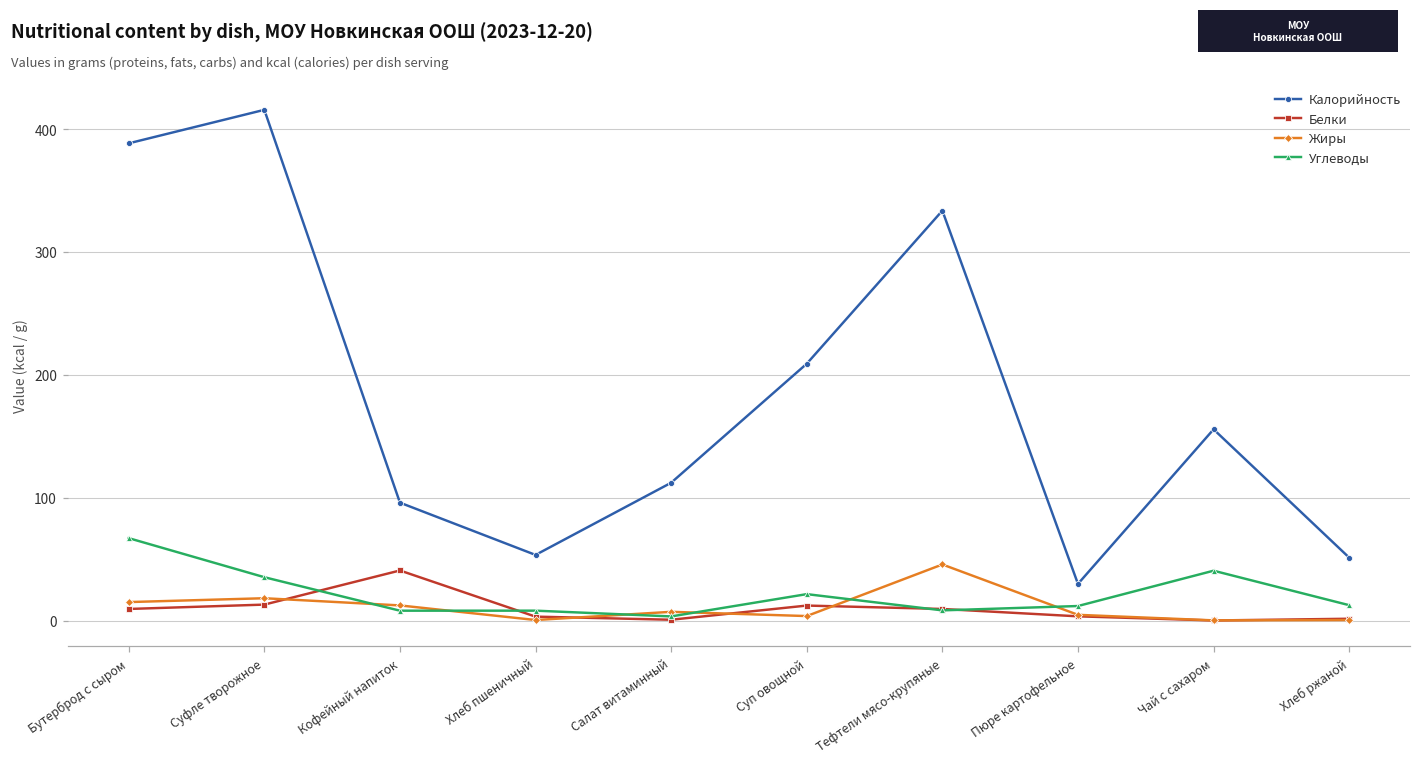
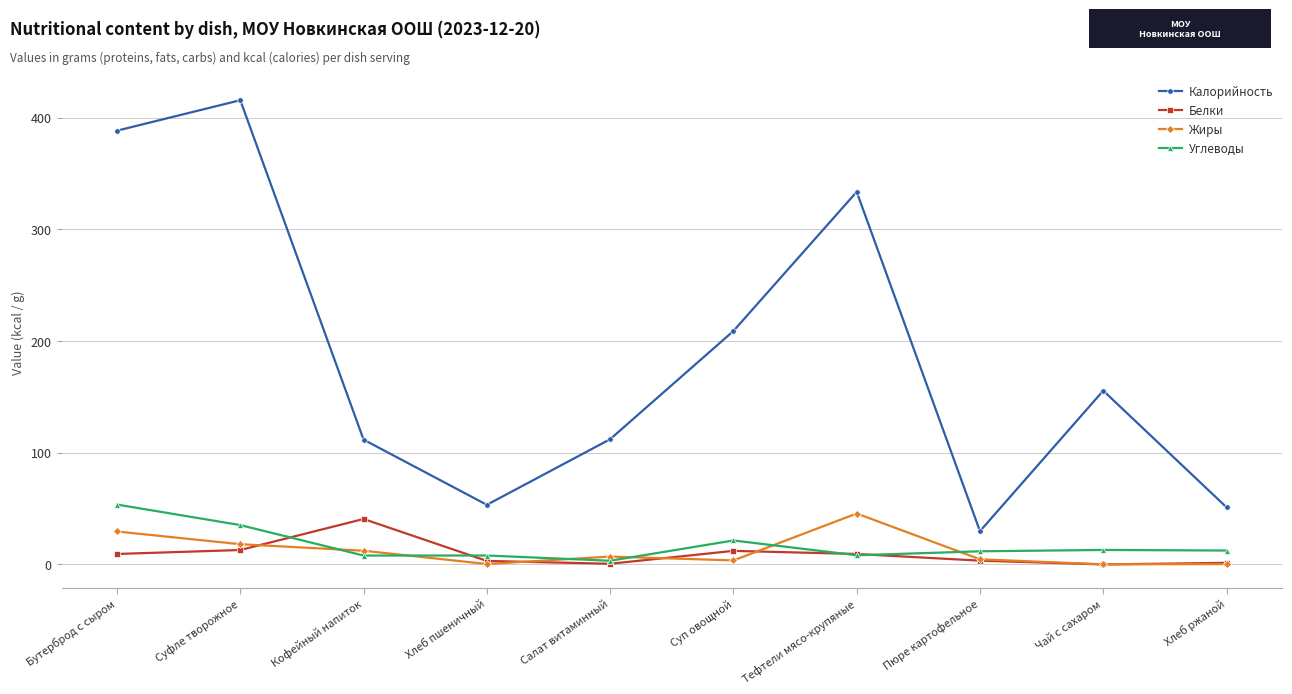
Жиры, Бутерброд с сыром: 15 -> 30
Углеводы, Бутерброд с сыром: 67 -> 54
Калорийность, Кофейный напиток: 96 -> 112
Углеводы, Чай с сахаром: 41 -> 13
